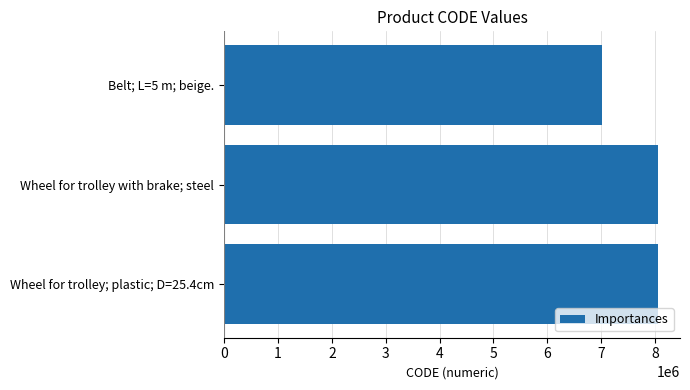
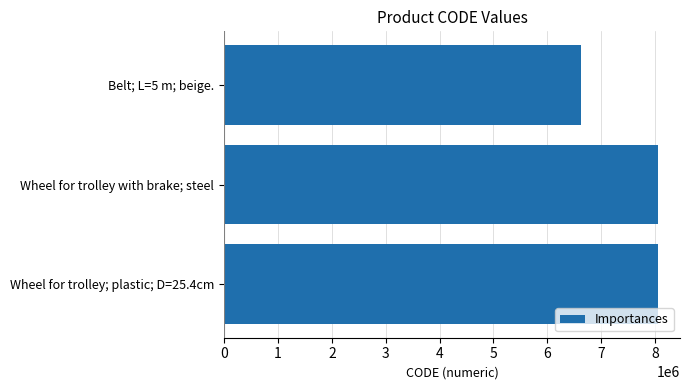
Belt; L=5 m; beige.: 7000000 -> 6600000
